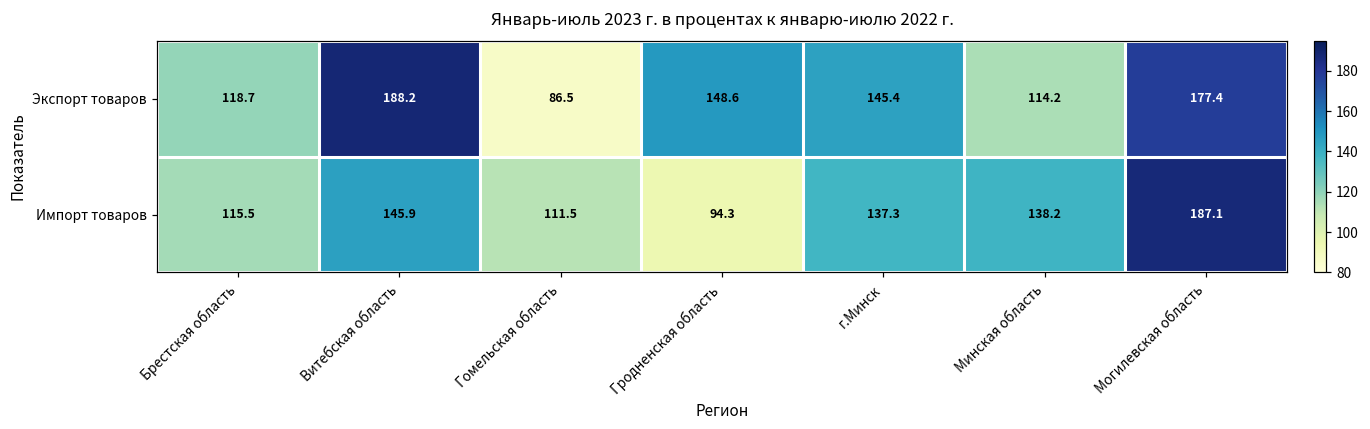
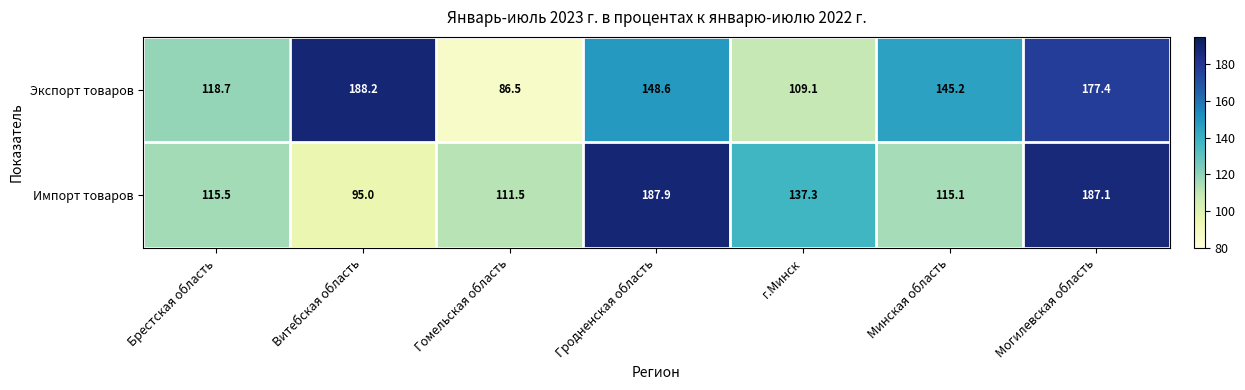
Экспорт товаров, г.Минск: 145.4 -> 109.1
Экспорт товаров, Минская область: 114.2 -> 145.2
Импорт товаров, Витебская область: 145.9 -> 95.0
Импорт товаров, Гродненская область: 94.3 -> 187.9
Импорт товаров, Минская область: 138.2 -> 115.1
